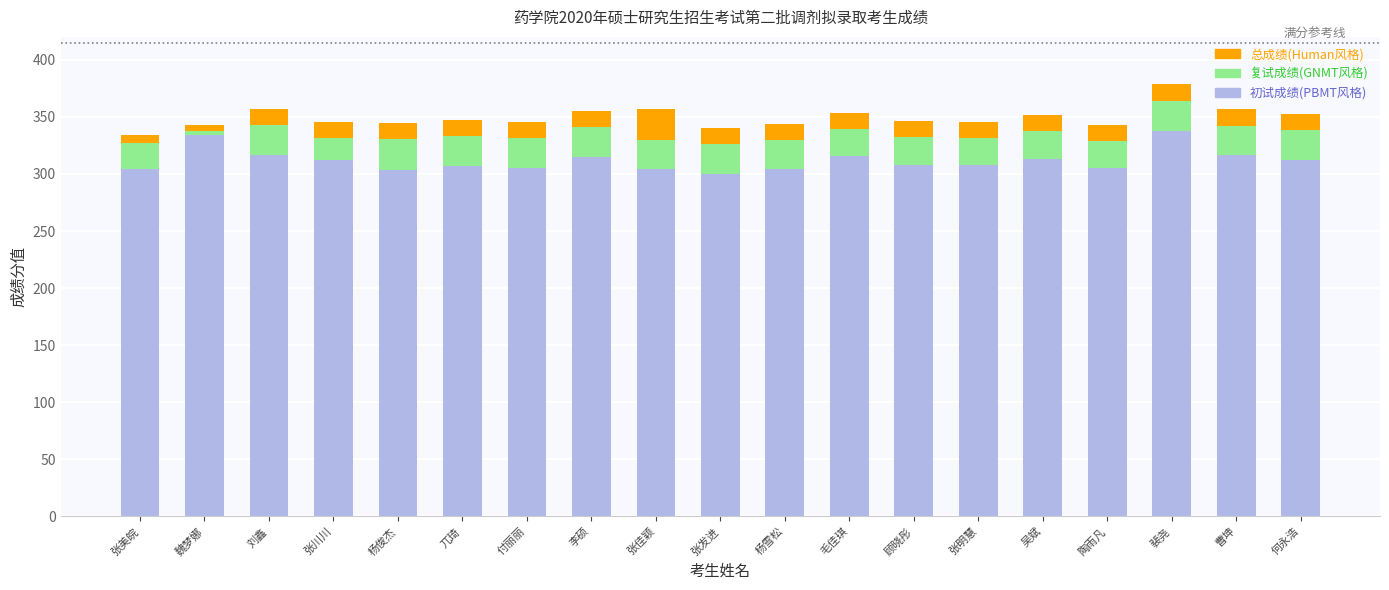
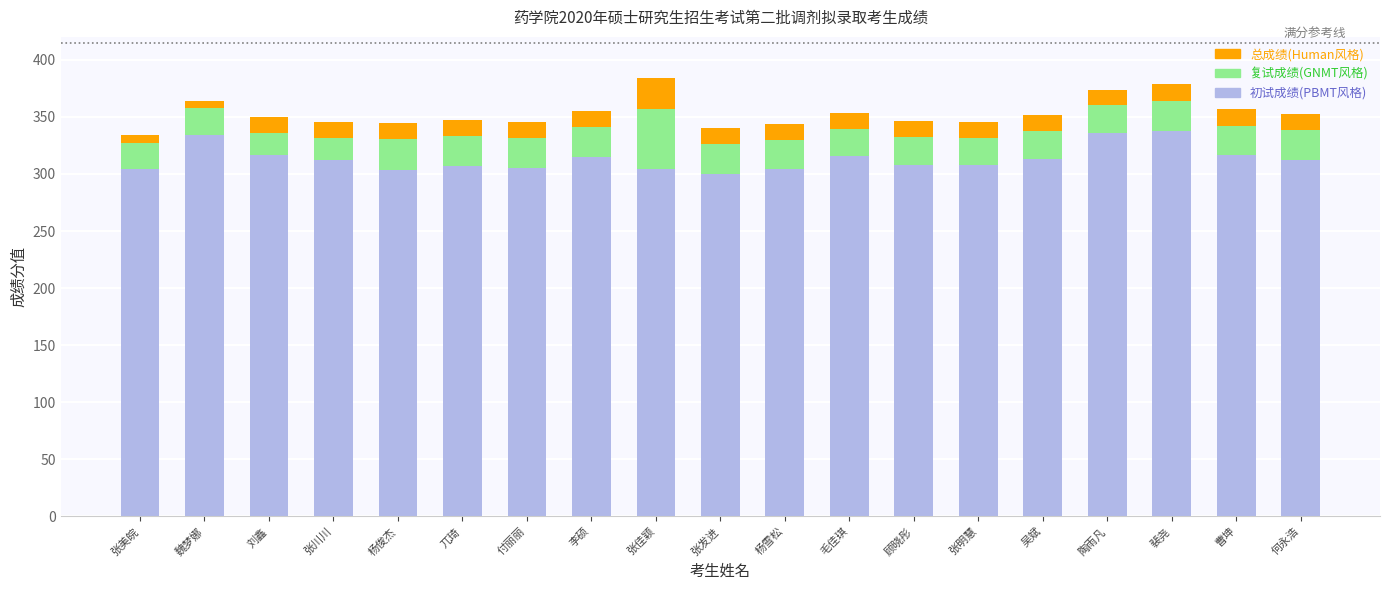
复试成绩(GNMT风格), 魏梦娜: 4 -> 24
复试成绩(GNMT风格), 刘鑫: 26 -> 19
复试成绩(GNMT风格), 张佳颖: 26 -> 53
初试成绩(PBMT风格), 陶雨凡: 305 -> 336
